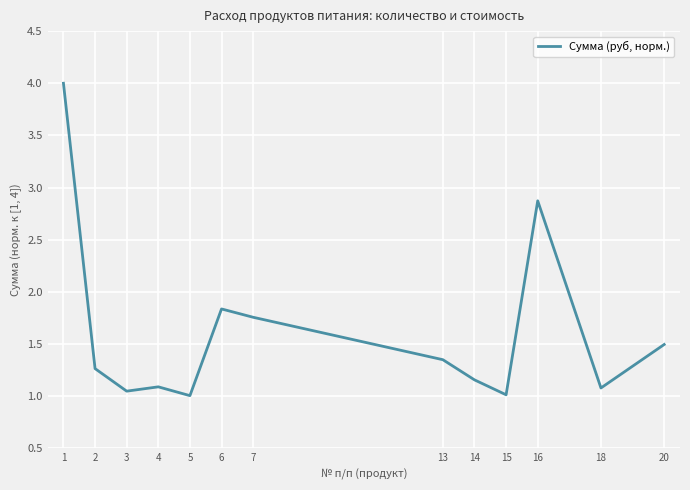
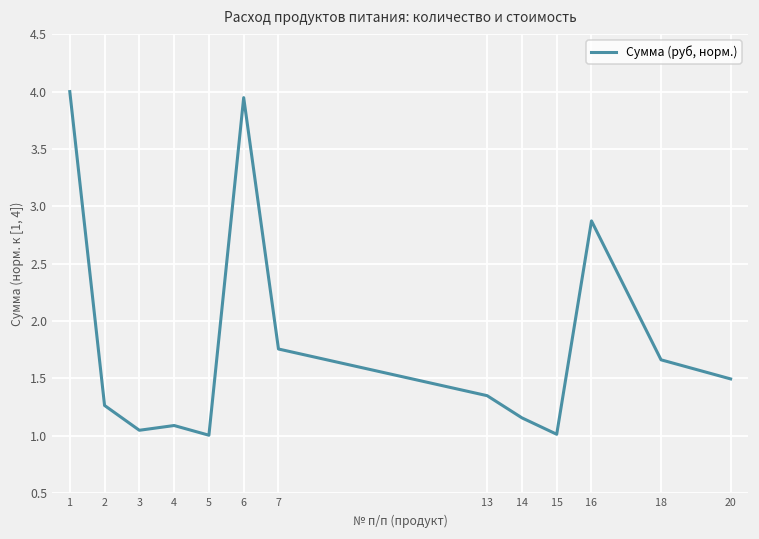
6: 1.84 -> 3.95
18: 1.08 -> 1.66
